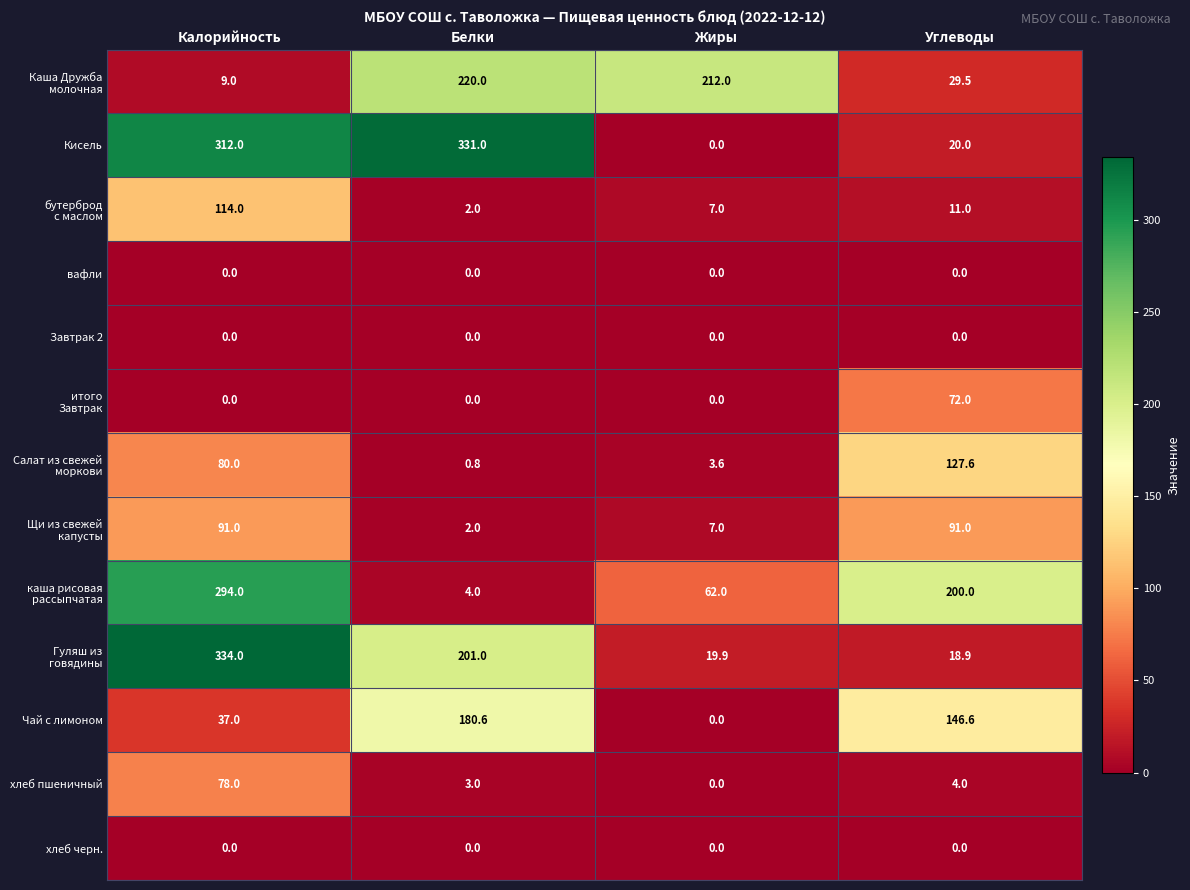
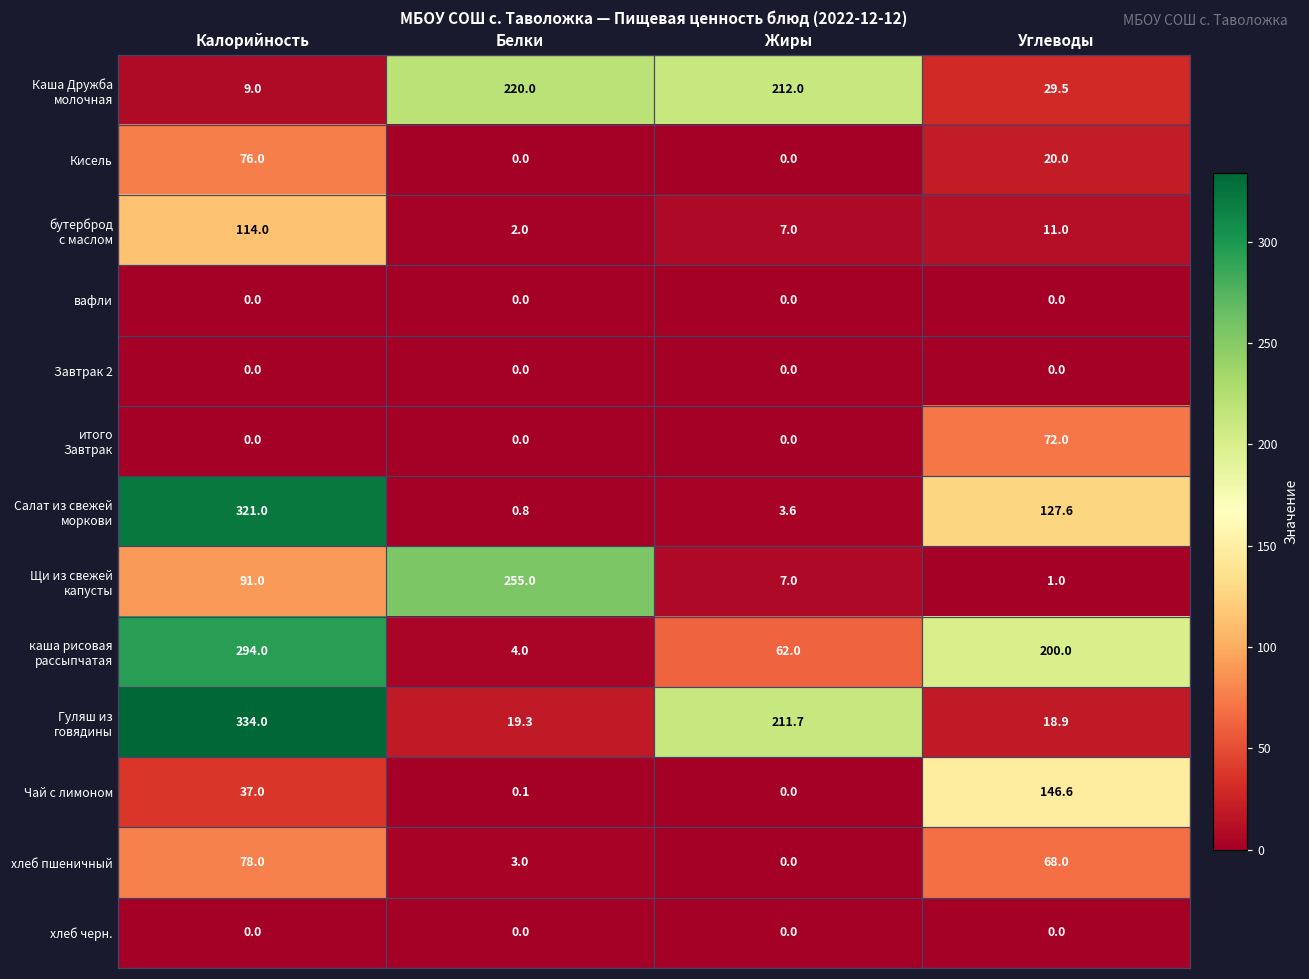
Кисель, Калорийность: 312.0 -> 76.0
Кисель, Белки: 331.0 -> 0.0
Салат из свежей моркови, Калорийность: 80.0 -> 321.0
Щи из свежей капусты, Белки: 2.0 -> 255.0
Щи из свежей капусты, Углеводы: 91.0 -> 1.0
Гуляш из говядины, Белки: 201.0 -> 19.3
Гуляш из говядины, Жиры: 19.9 -> 211.7
Чай с лимоном, Белки: 180.6 -> 0.1
хлеб пшеничный, Углеводы: 4.0 -> 68.0
